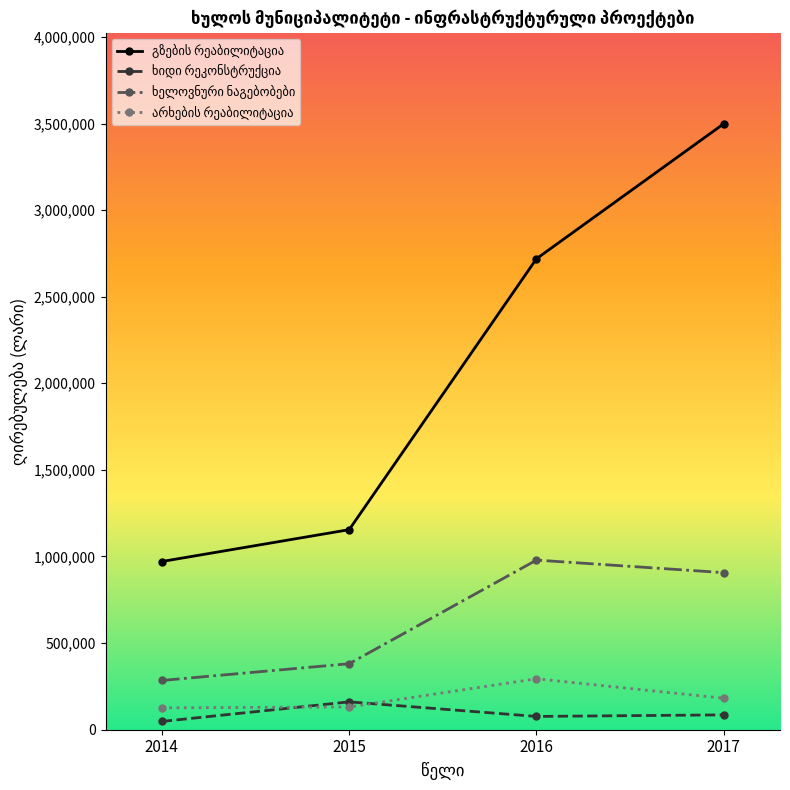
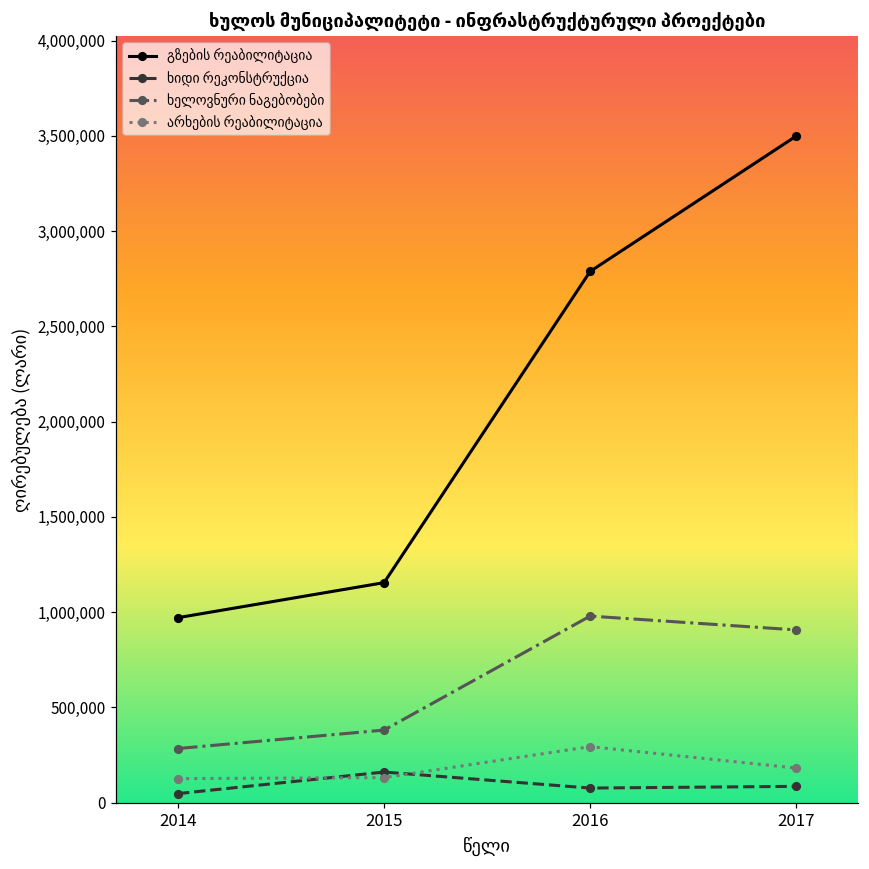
გზების რეაბილიტაცია, 2016: 2,720,000 -> 2,790,000
